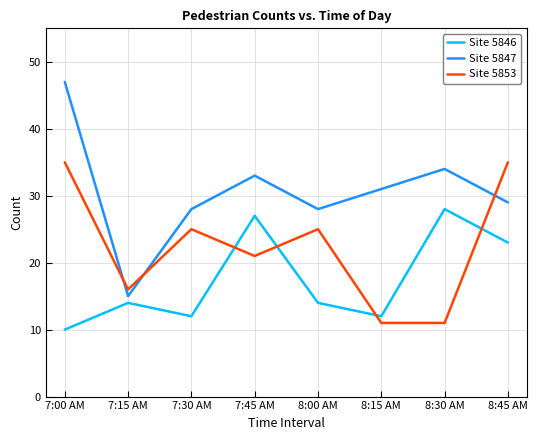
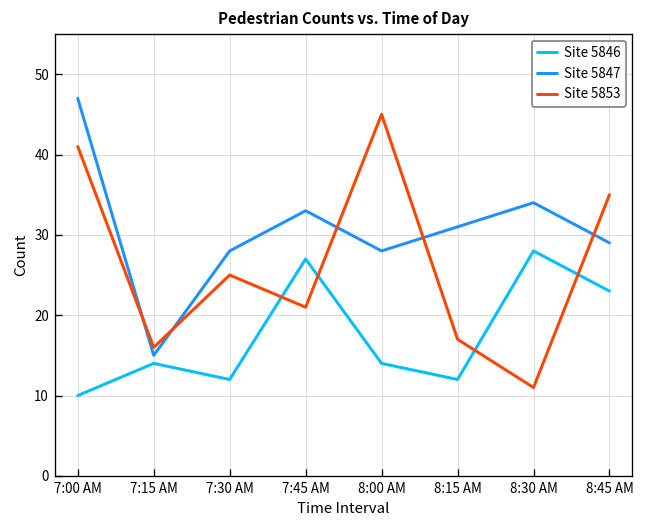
Site 5853, 7:00 AM: 35 -> 41
Site 5853, 8:00 AM: 25 -> 45
Site 5853, 8:15 AM: 11 -> 17
